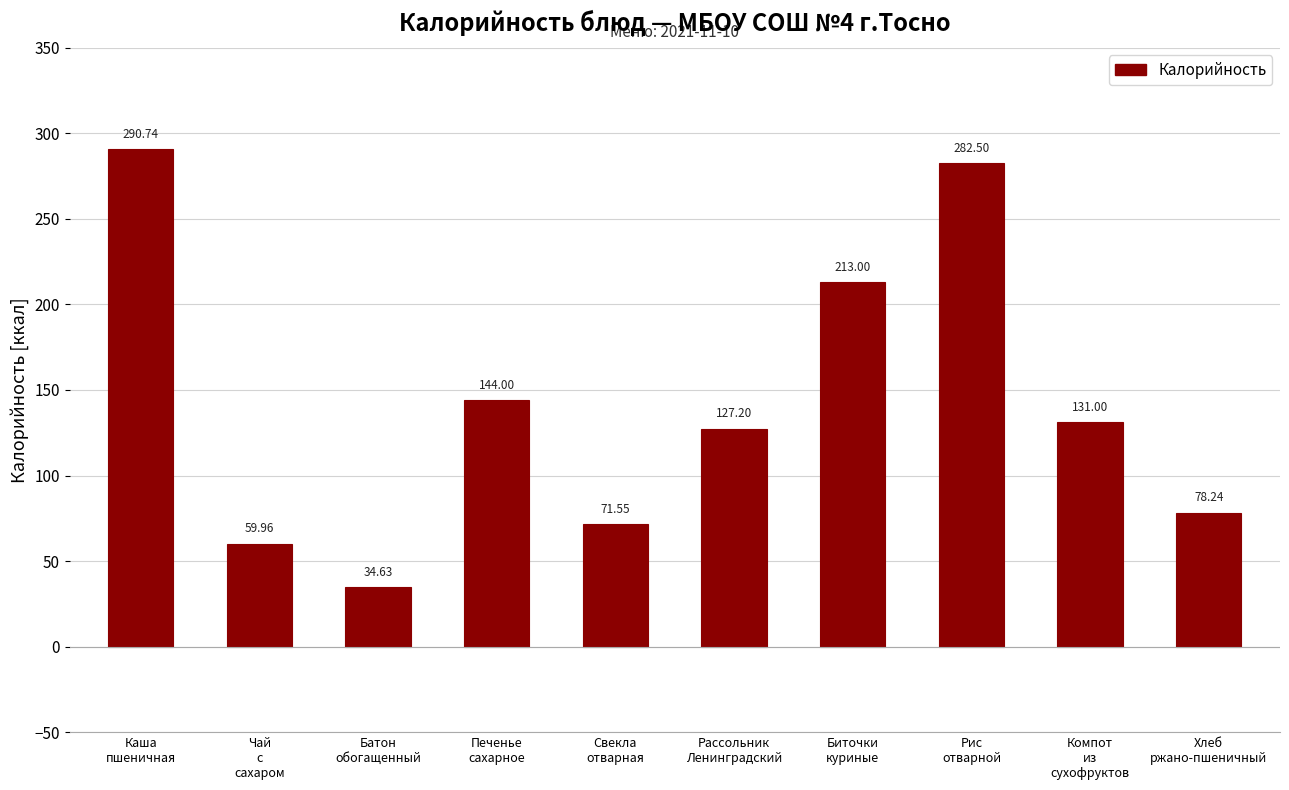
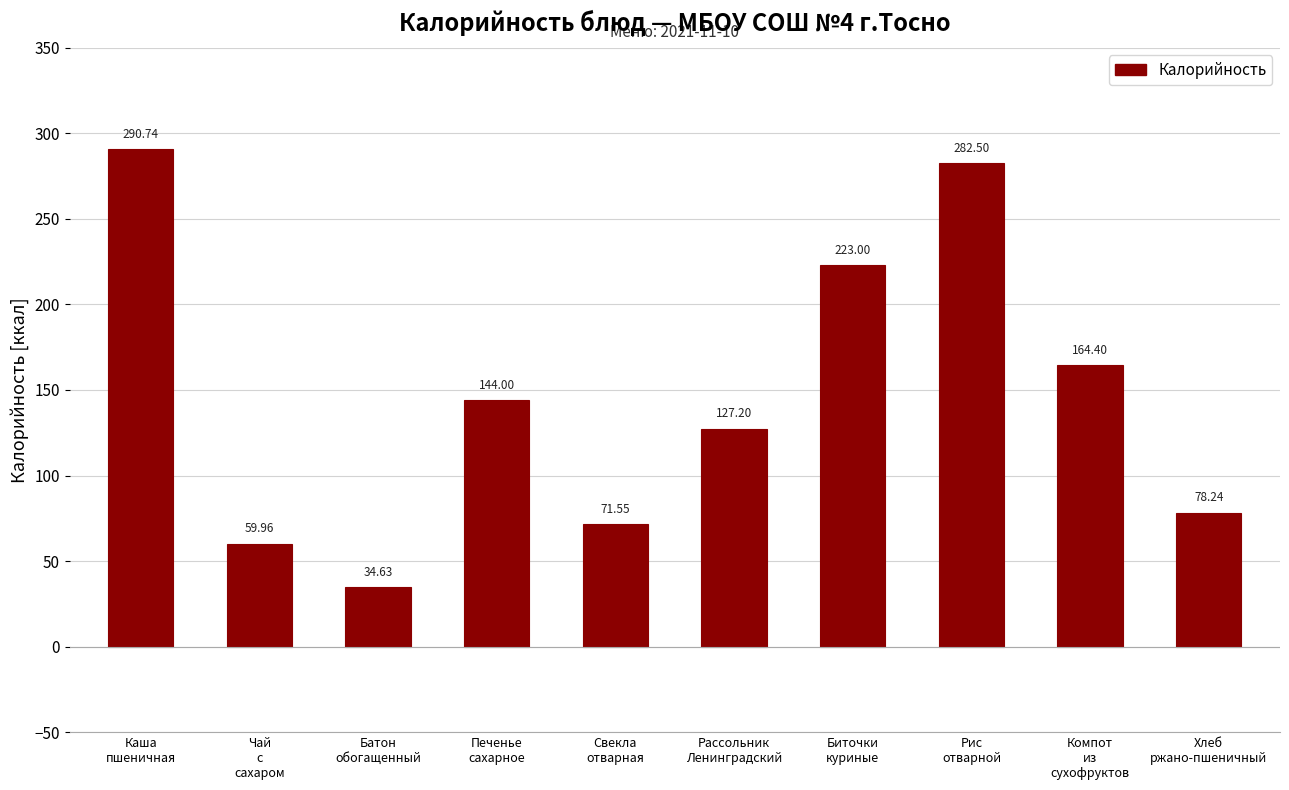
Биточки куриные: 213.00 -> 223.00
Компот из сухофруктов: 131.00 -> 164.40
